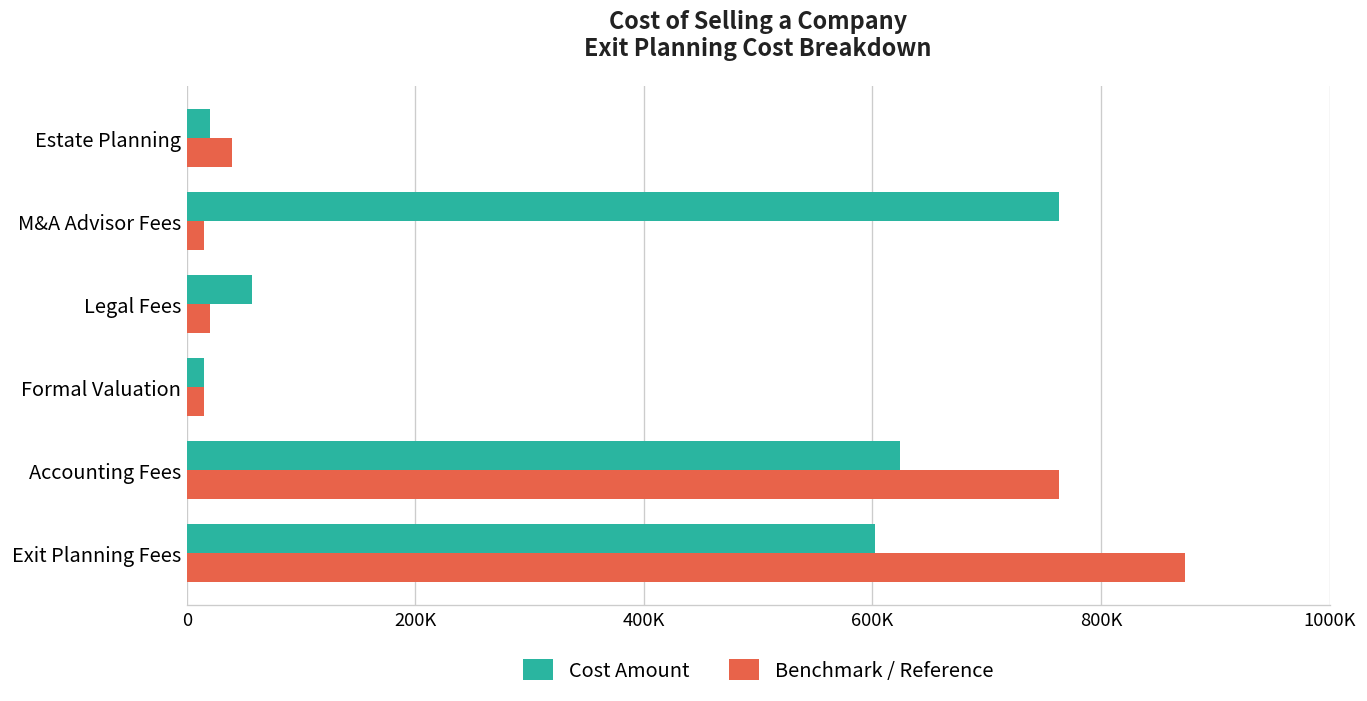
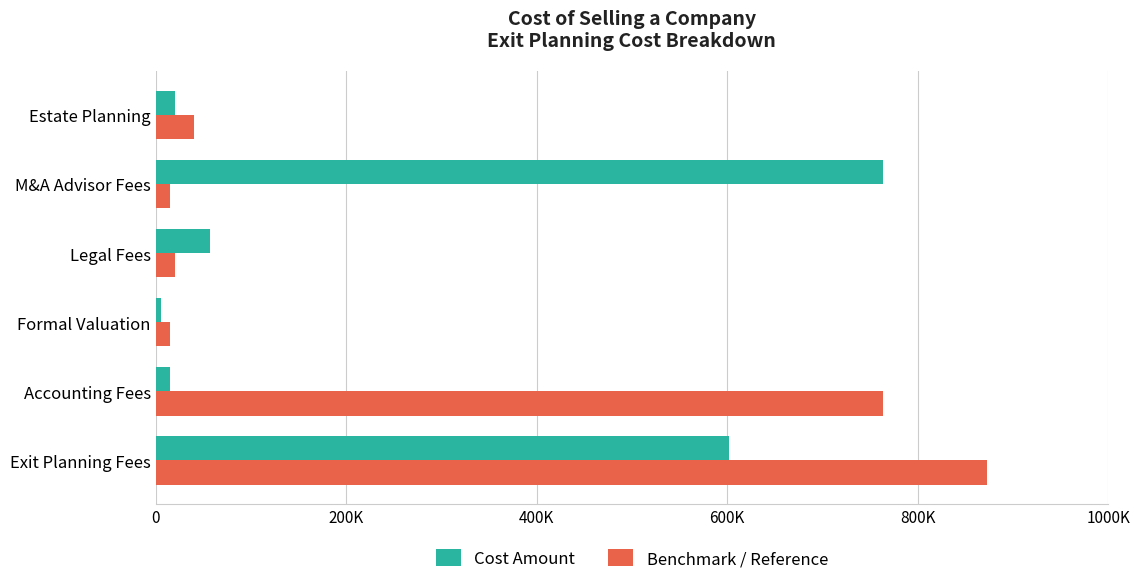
Cost Amount, Formal Valuation: 20000 -> 10000
Cost Amount, Accounting Fees: 620000 -> 20000
